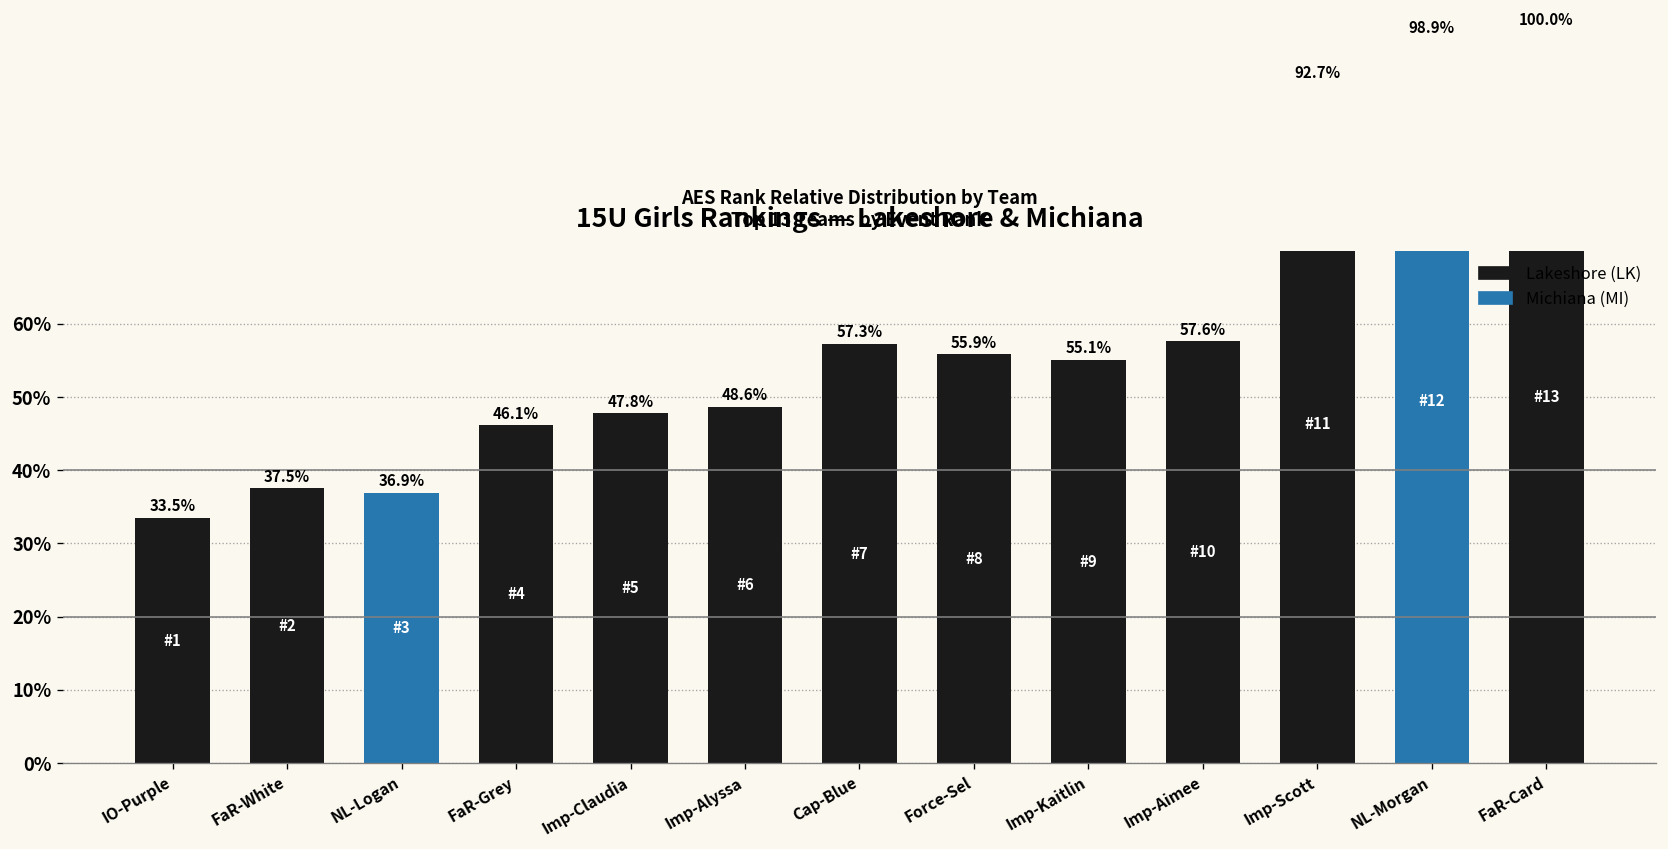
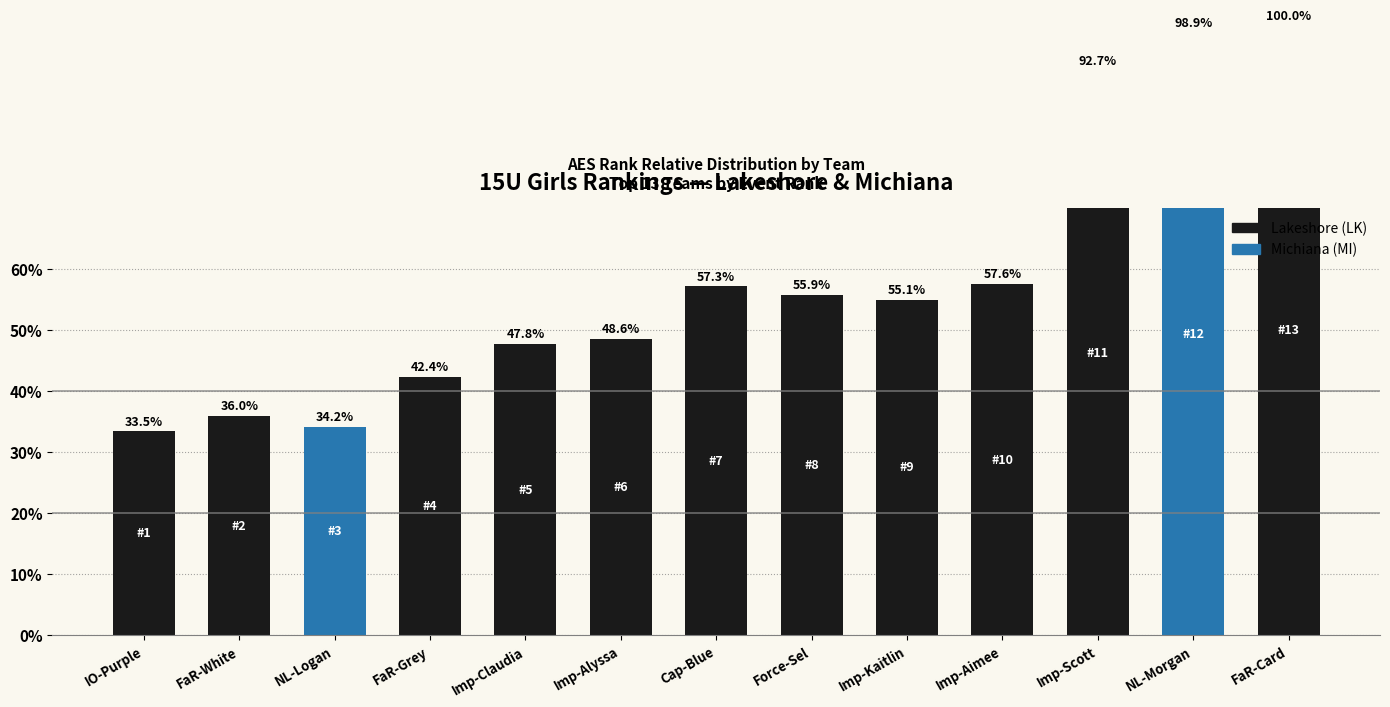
FaR-White: 37.5% -> 36.0%
NL-Logan: 36.9% -> 34.2%
FaR-Grey: 46.1% -> 42.4%
